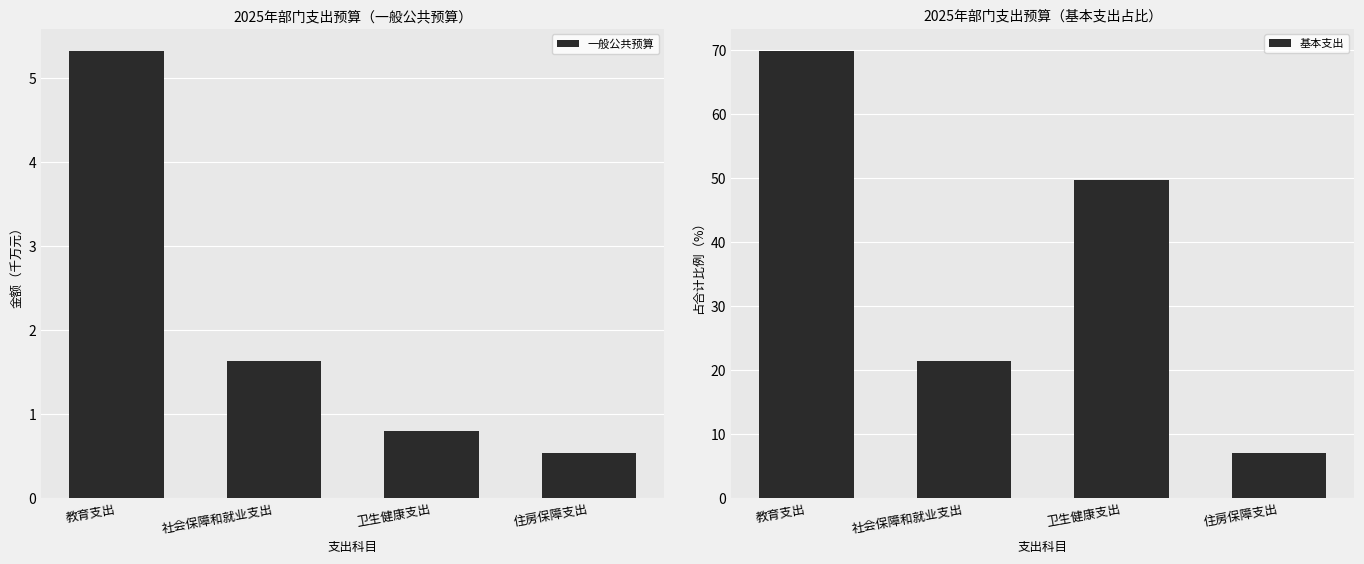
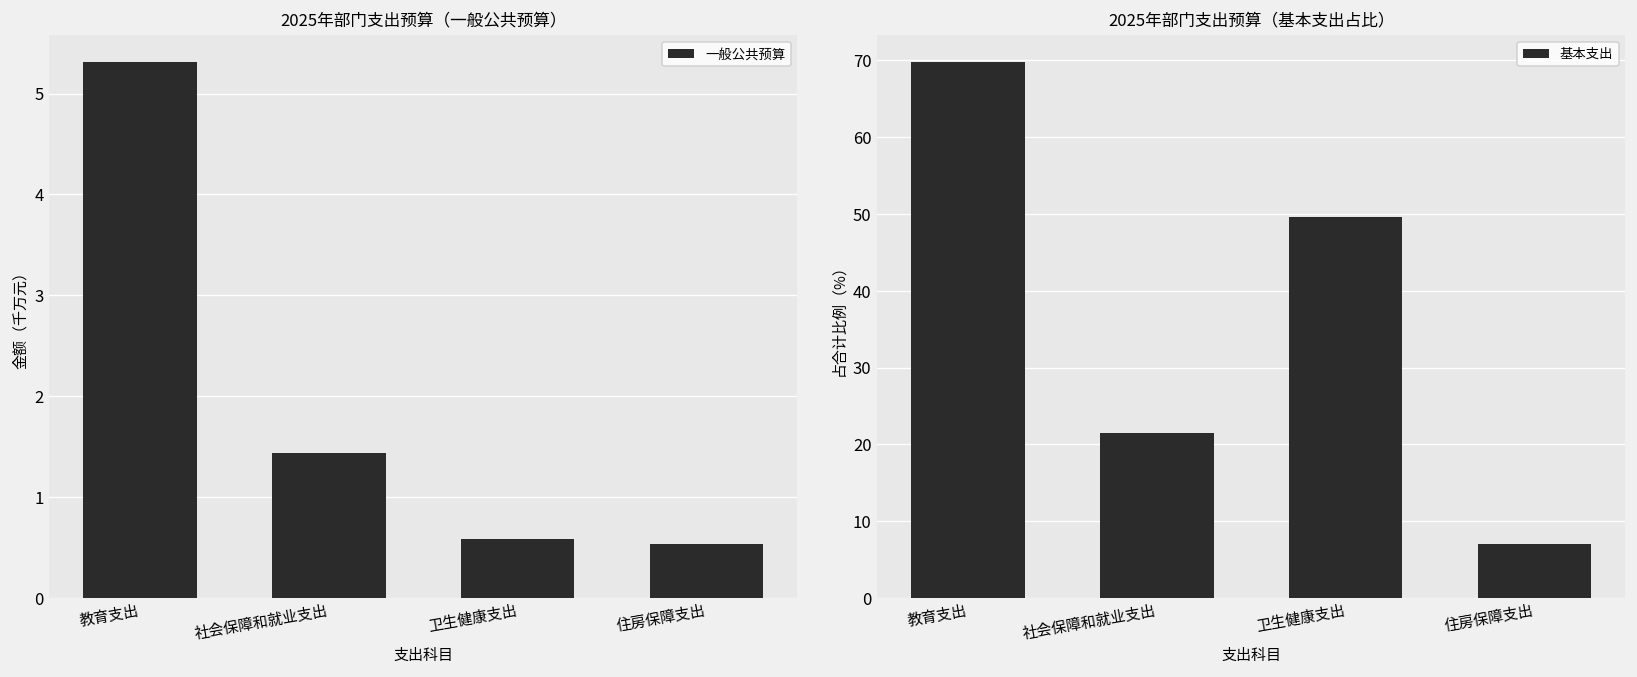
2025年部门支出预算（一般公共预算）, 社会保障和就业支出: 1.6 -> 1.4
2025年部门支出预算（一般公共预算）, 卫生健康支出: 0.8 -> 0.6
